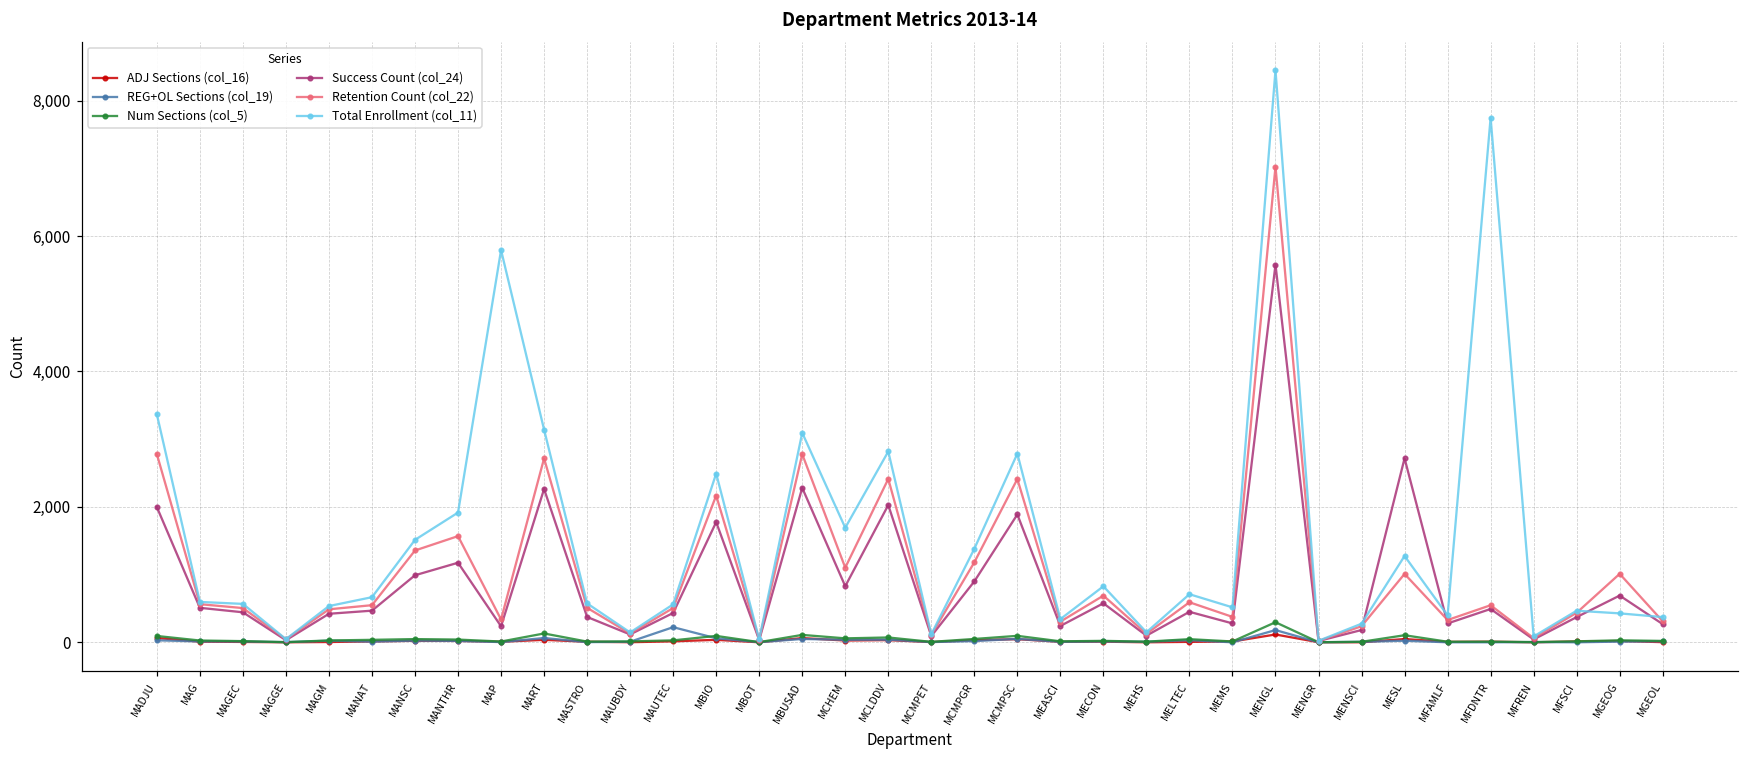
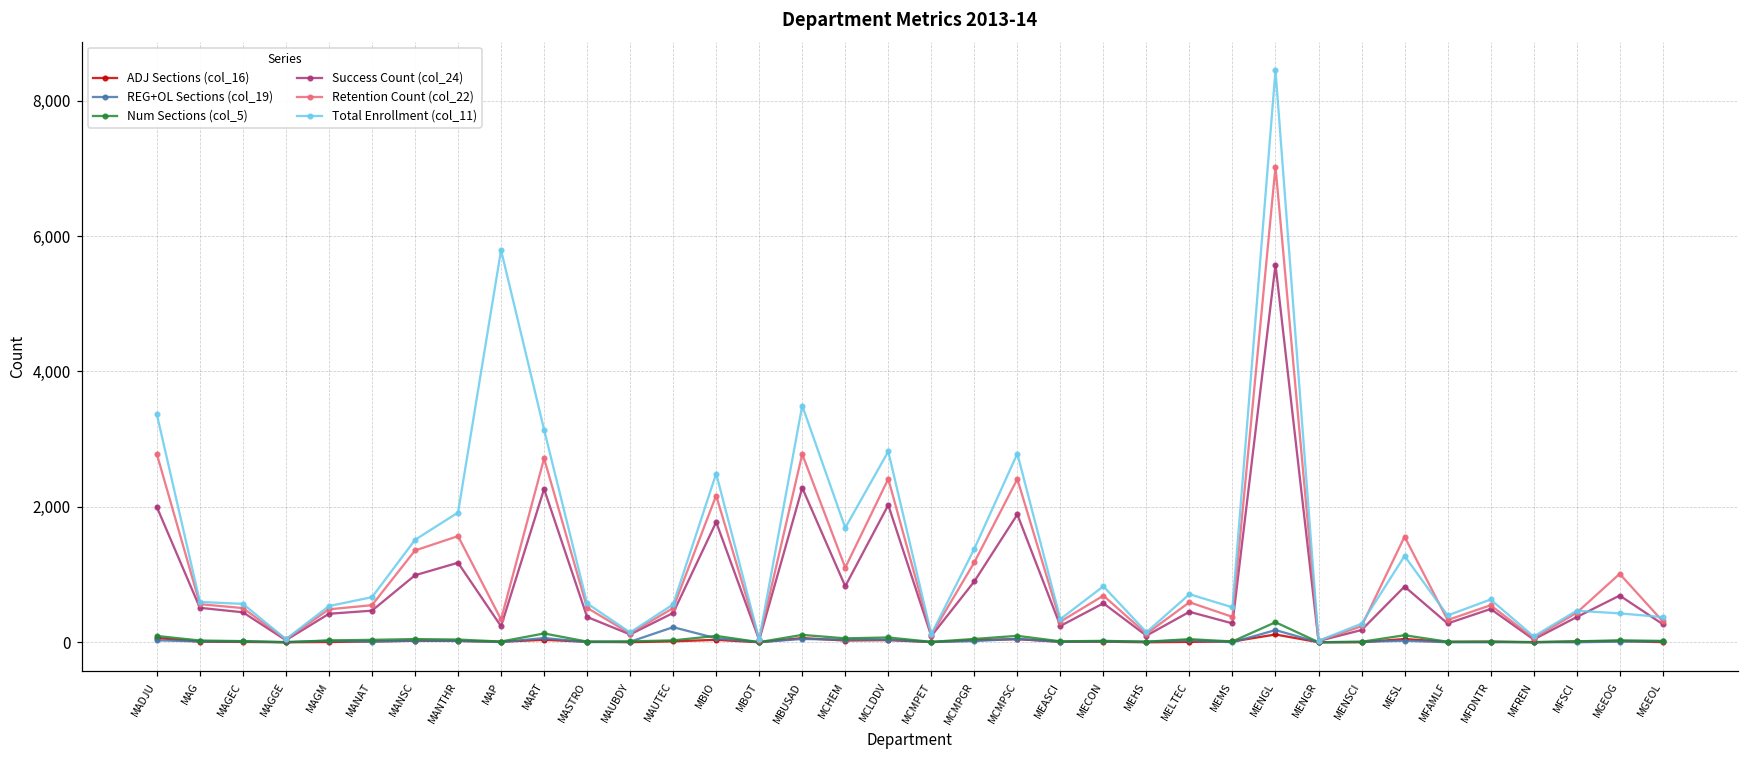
Total Enrollment (col_11), MBUSAD: 3,100 -> 3,500
Success Count (col_24), MESL: 2,700 -> 800
Retention Count (col_22), MESL: 1,000 -> 1,600
Total Enrollment (col_11), MFDNTR: 7,700 -> 600
